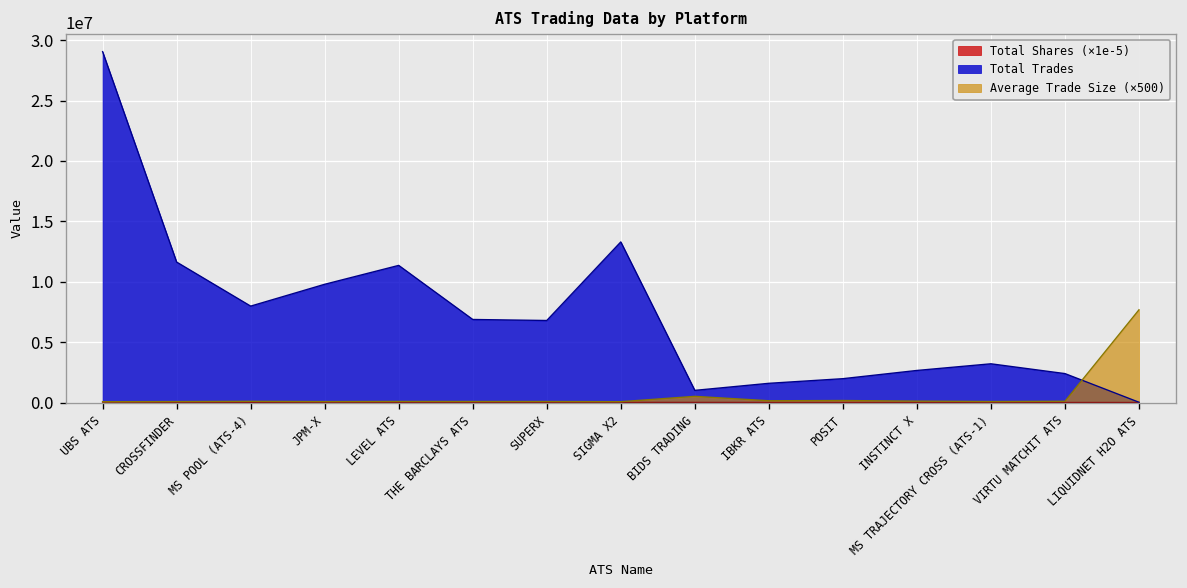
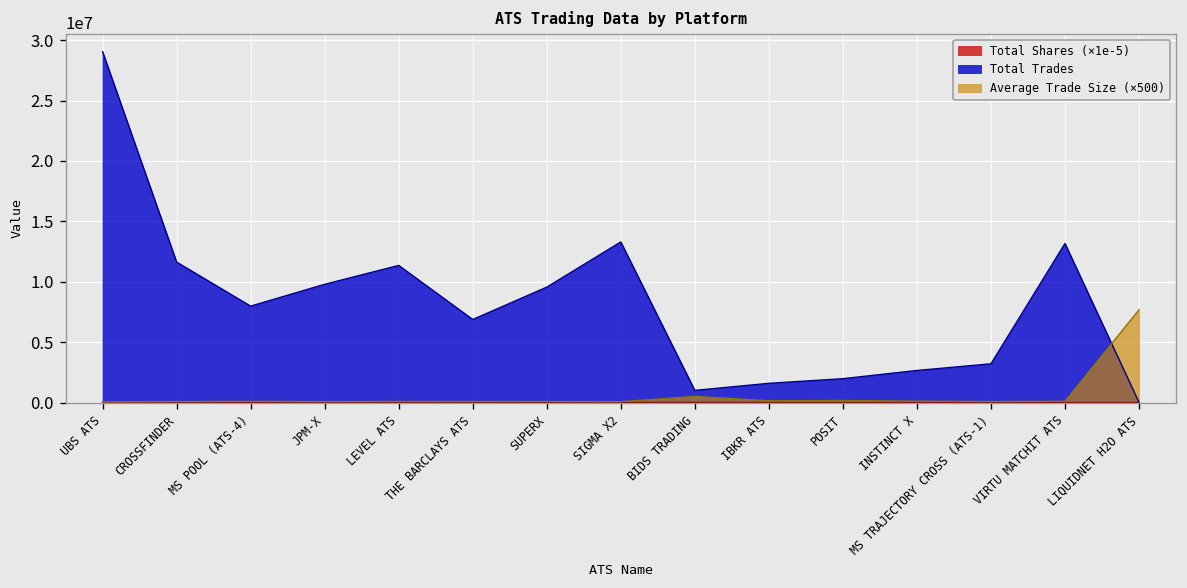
Total Trades, SUPERX: 6800000 -> 9600000
Total Trades, VIRTU MATCHIT ATS: 2400000 -> 13200000
